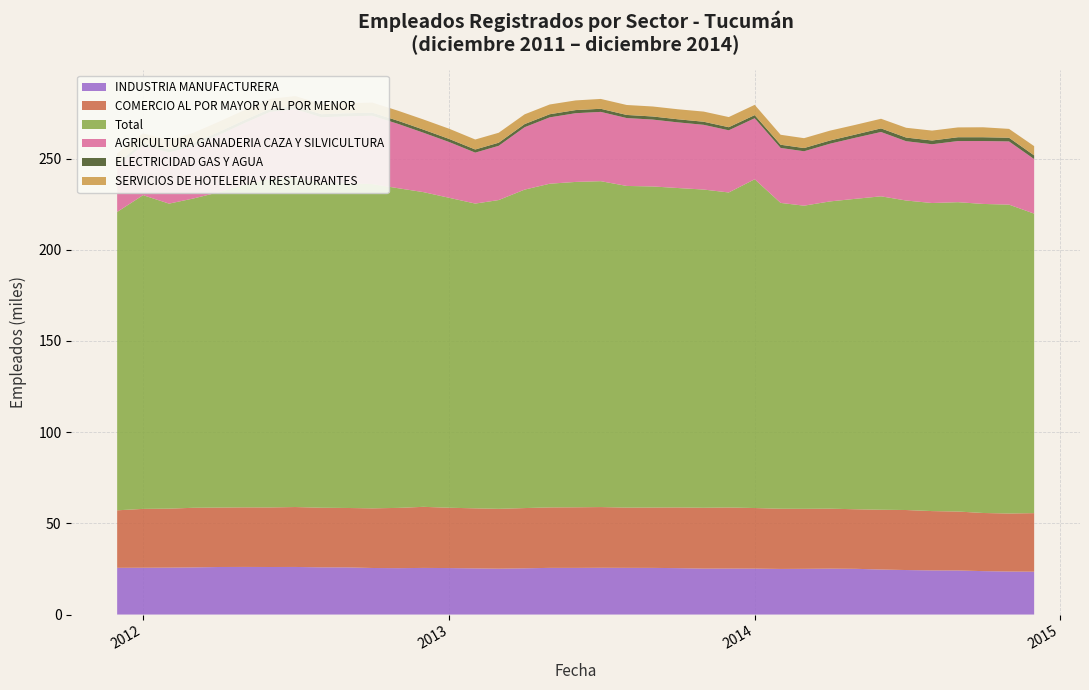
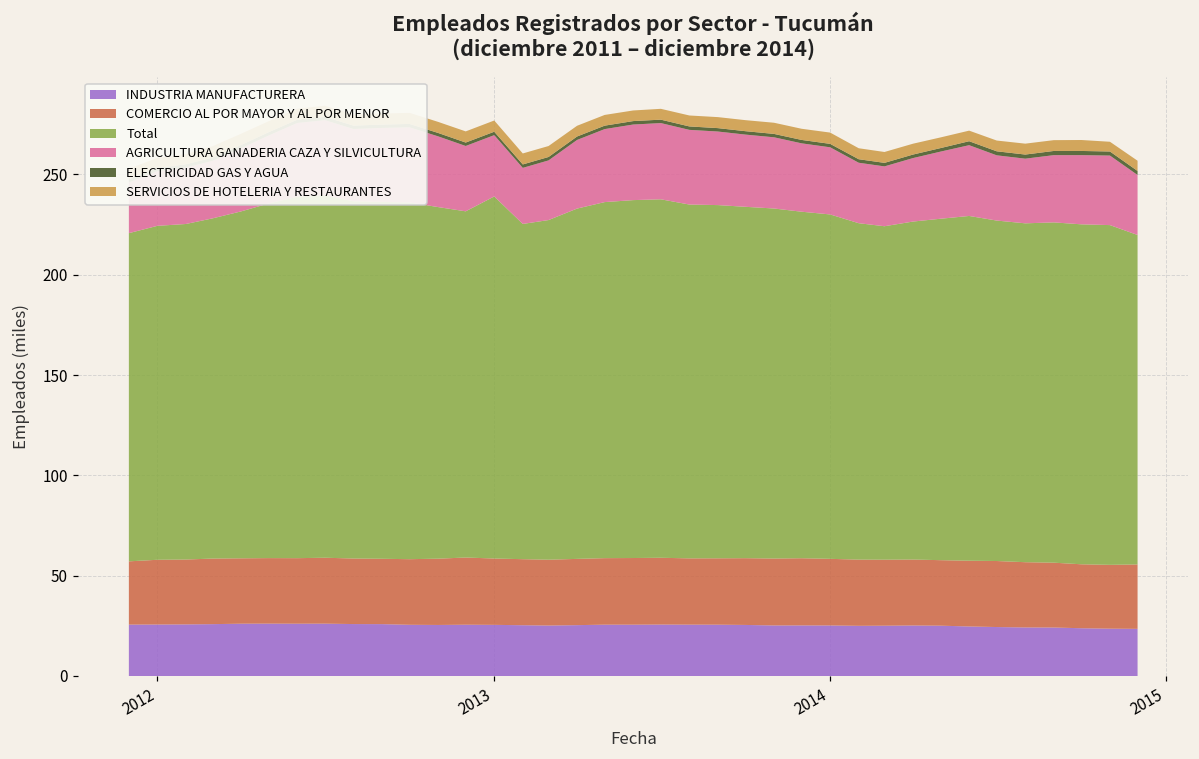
Total, 2012: 172 -> 166
Total, 2013: 170 -> 180
Total, 2014: 180 -> 172
